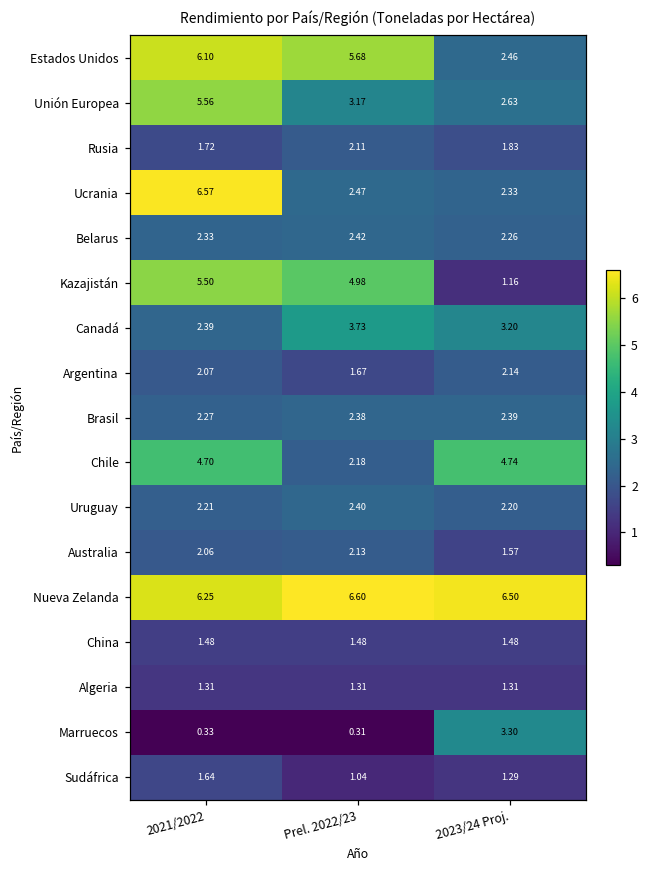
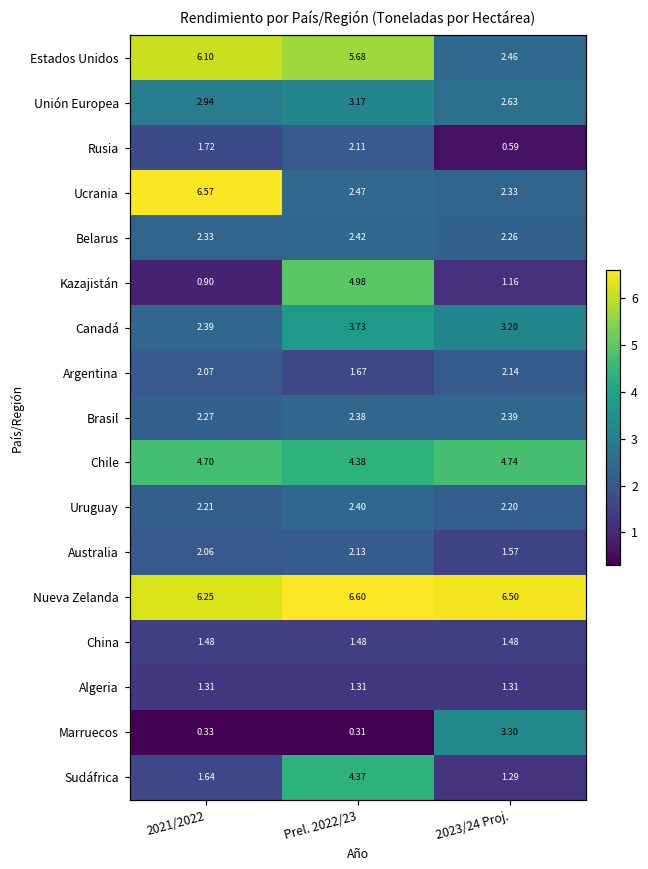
Unión Europea, 2021/2022: 5.56 -> 2.94
Rusia, 2023/24 Proj.: 1.83 -> 0.59
Kazajistán, 2021/2022: 5.50 -> 0.90
Chile, Prel. 2022/23: 2.18 -> 4.38
Sudáfrica, Prel. 2022/23: 1.04 -> 4.37
